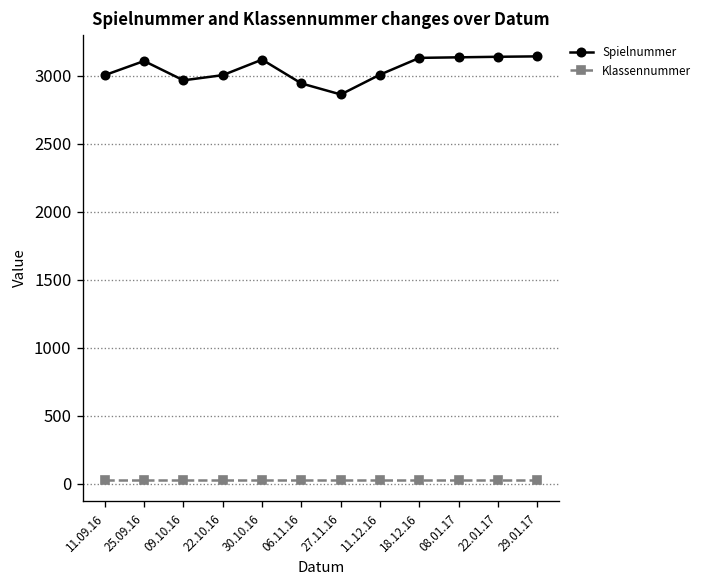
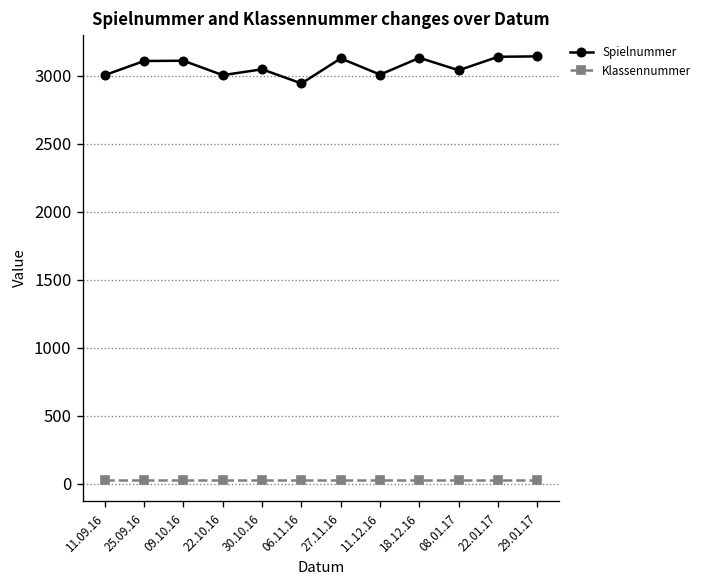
Spielnummer, 09.10.16: 2970 -> 3110
Spielnummer, 30.10.16: 3120 -> 3050
Spielnummer, 27.11.16: 2860 -> 3130
Spielnummer, 08.01.17: 3140 -> 3040
